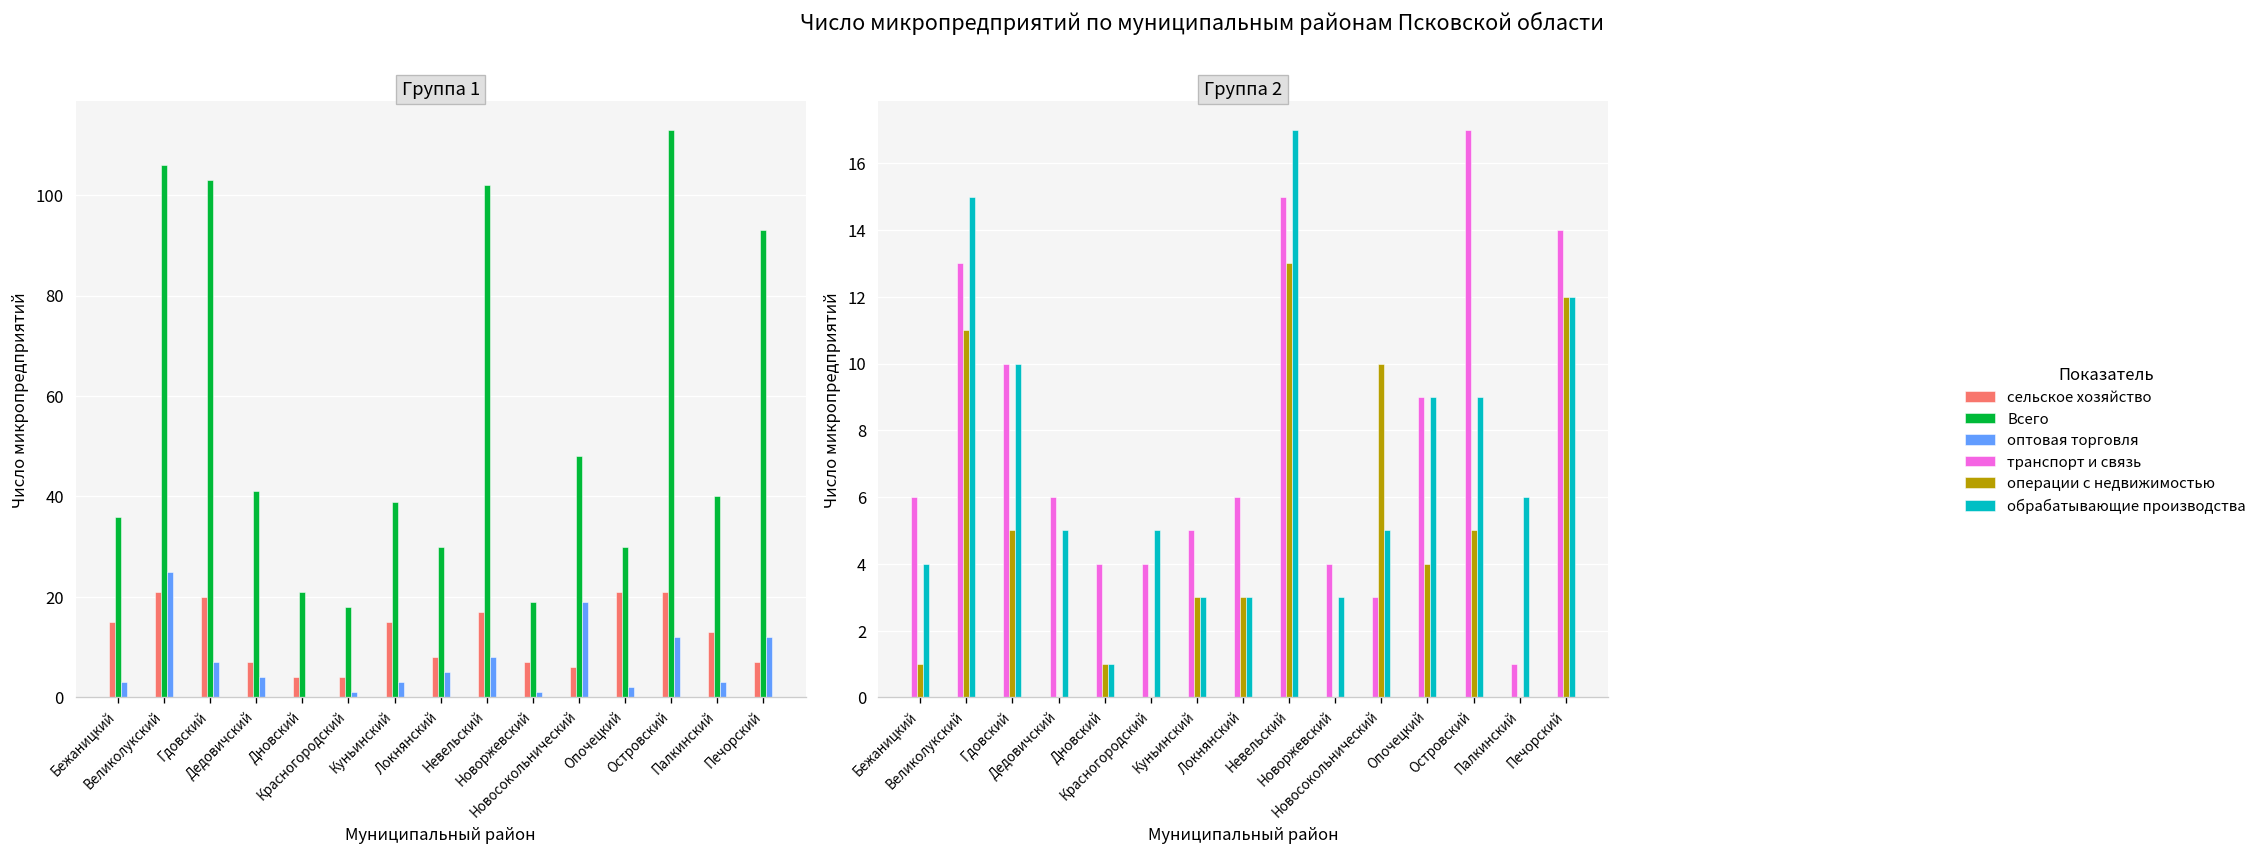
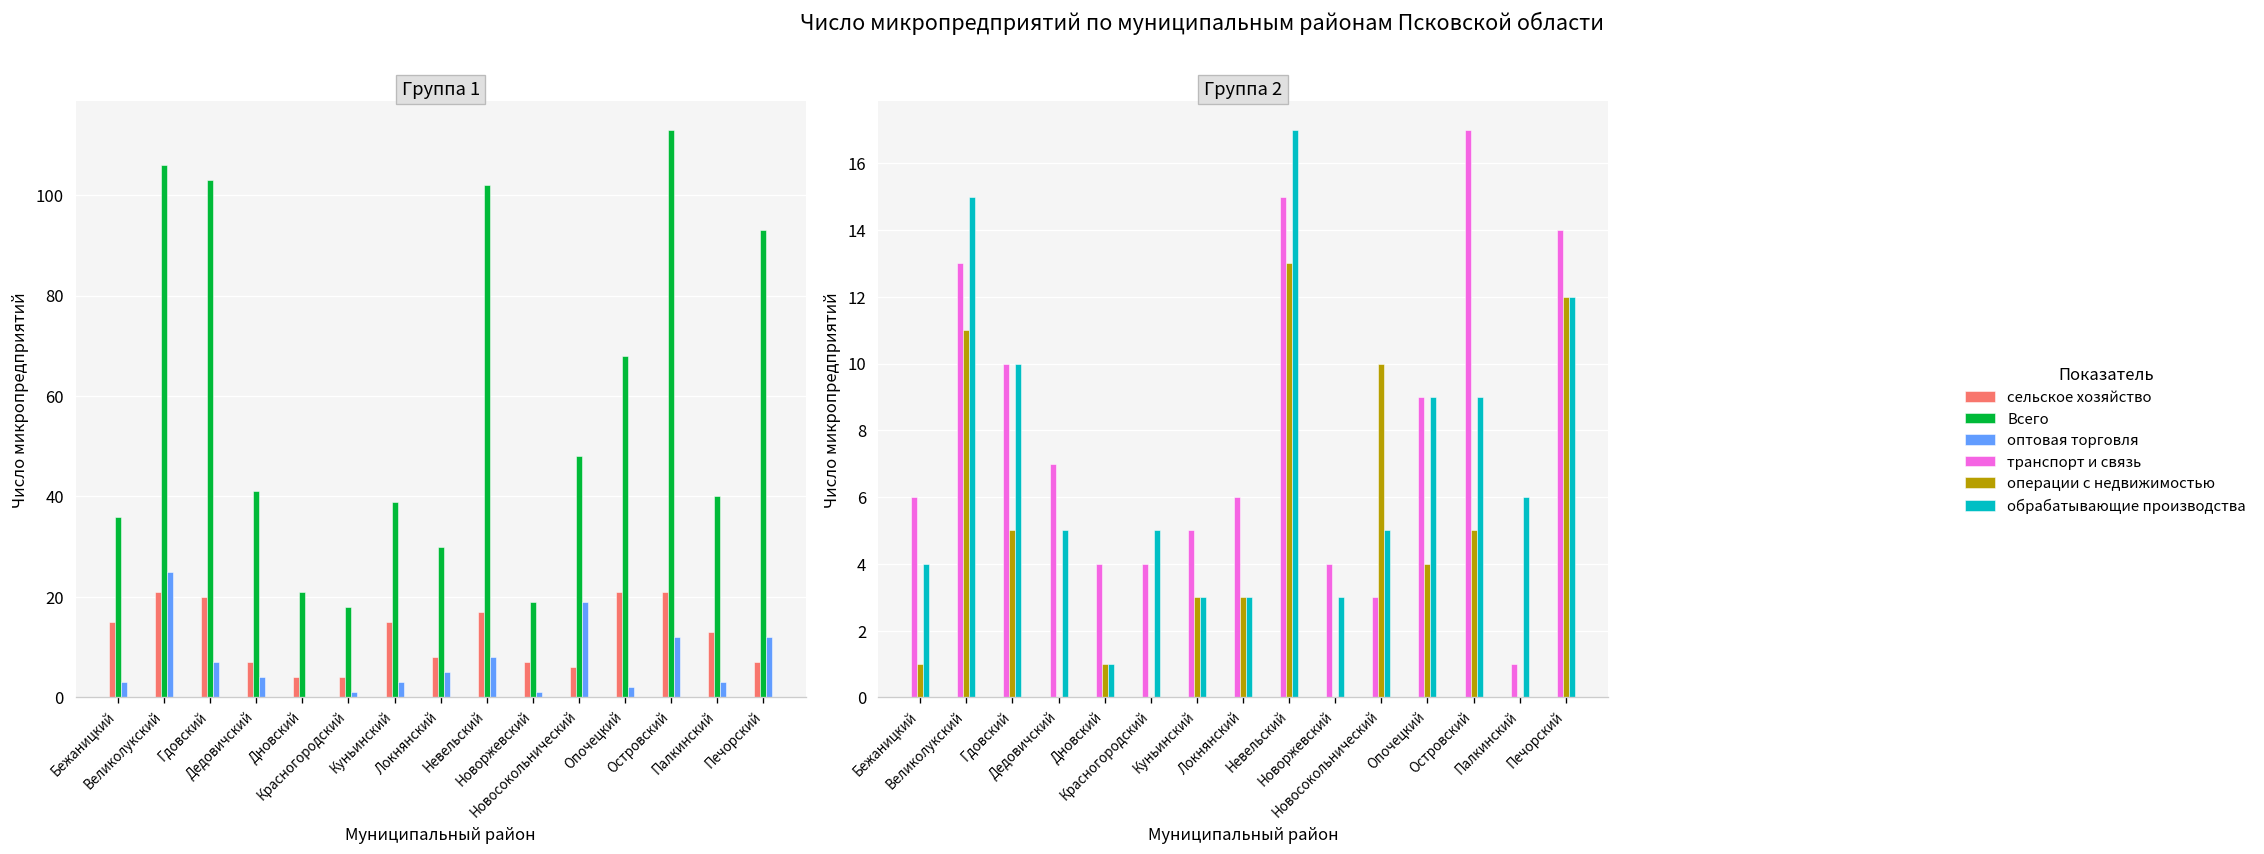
Группа 1, Всего, Опочецкий: 30 -> 68
Группа 2, транспорт и связь, Дедовичский: 6 -> 7
